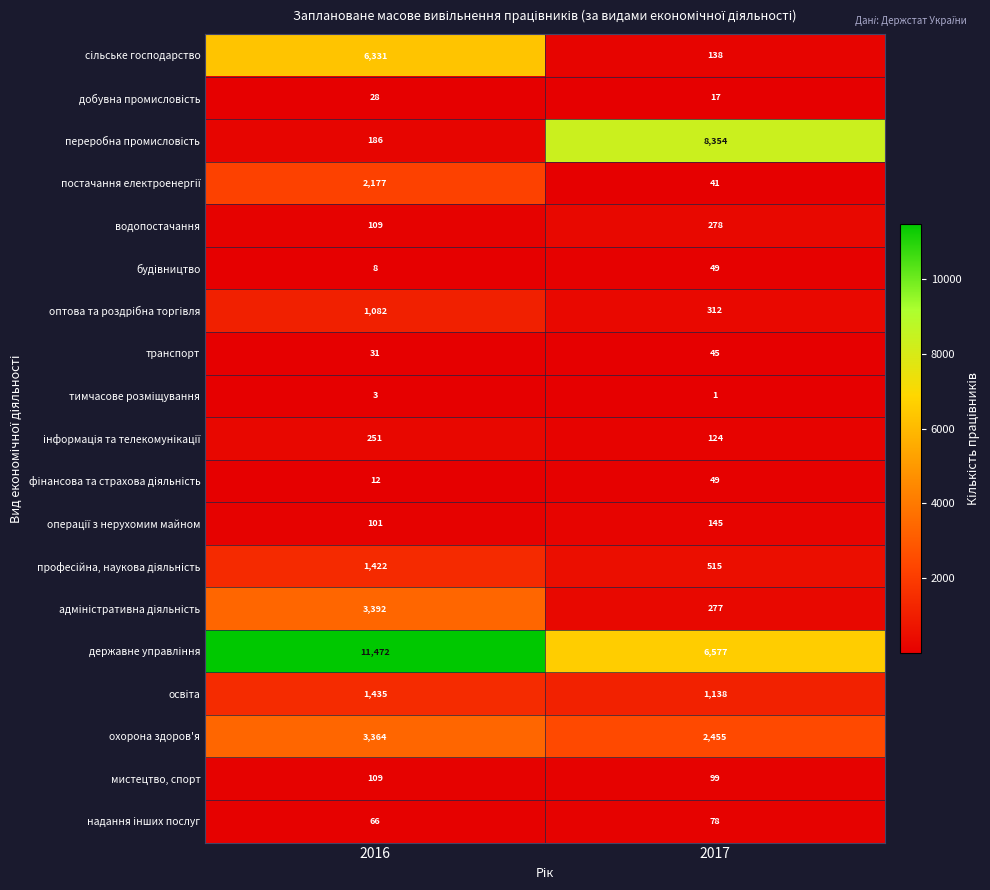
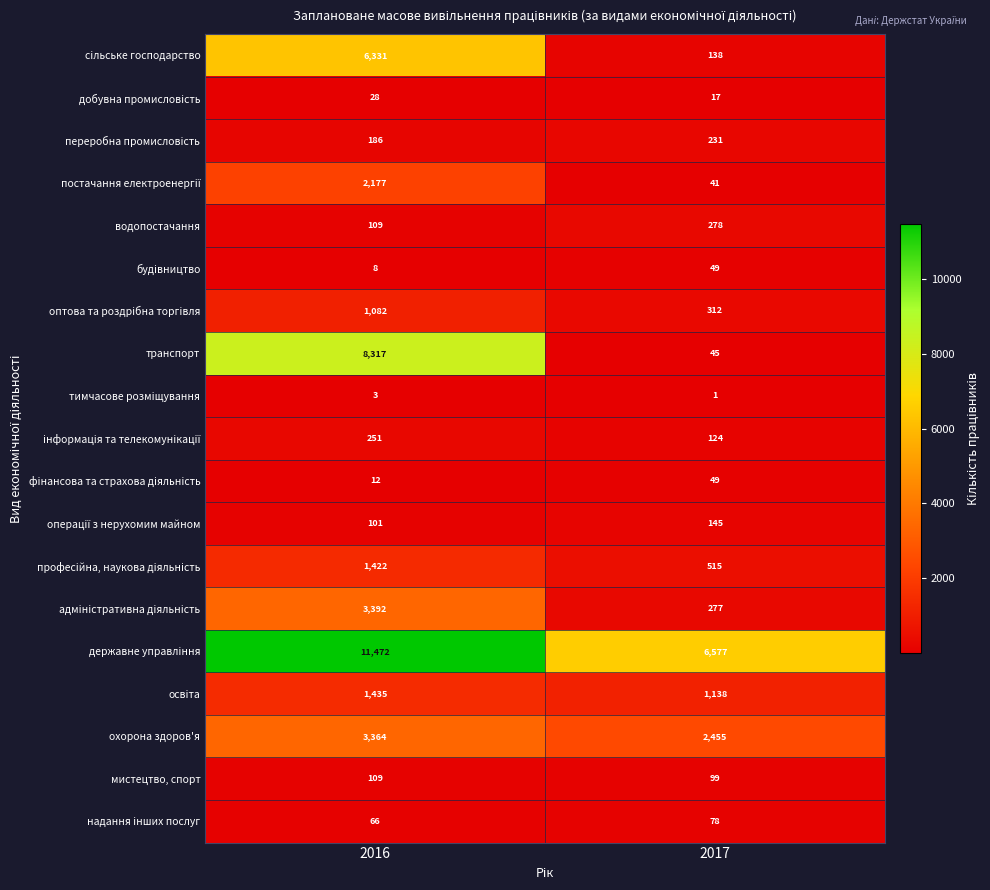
переробна промисловість, 2017: 8,354 -> 231
транспорт, 2016: 31 -> 8,317
